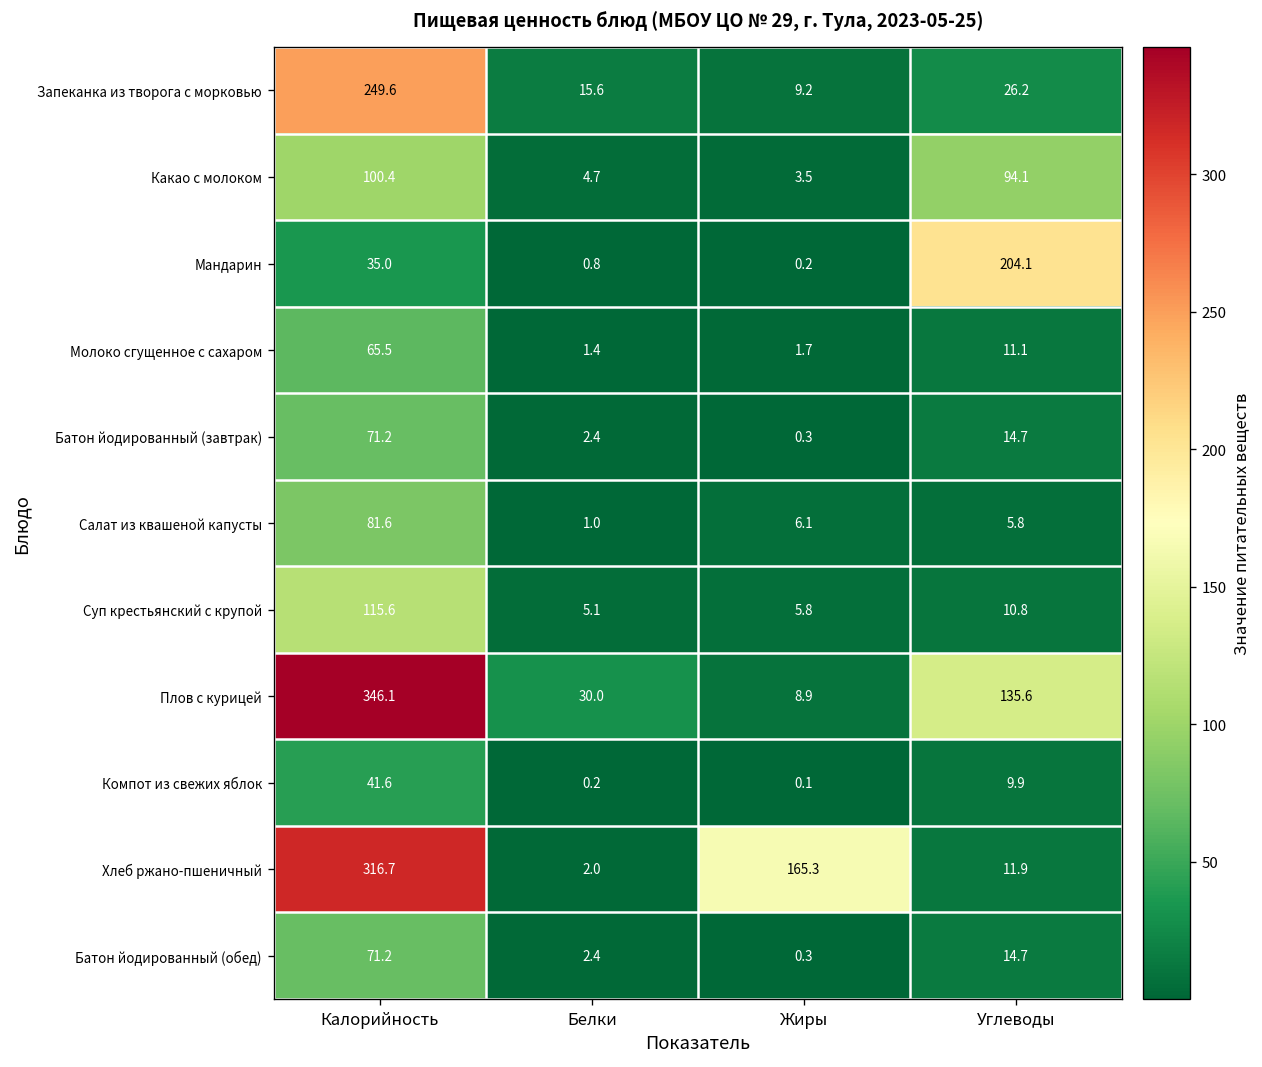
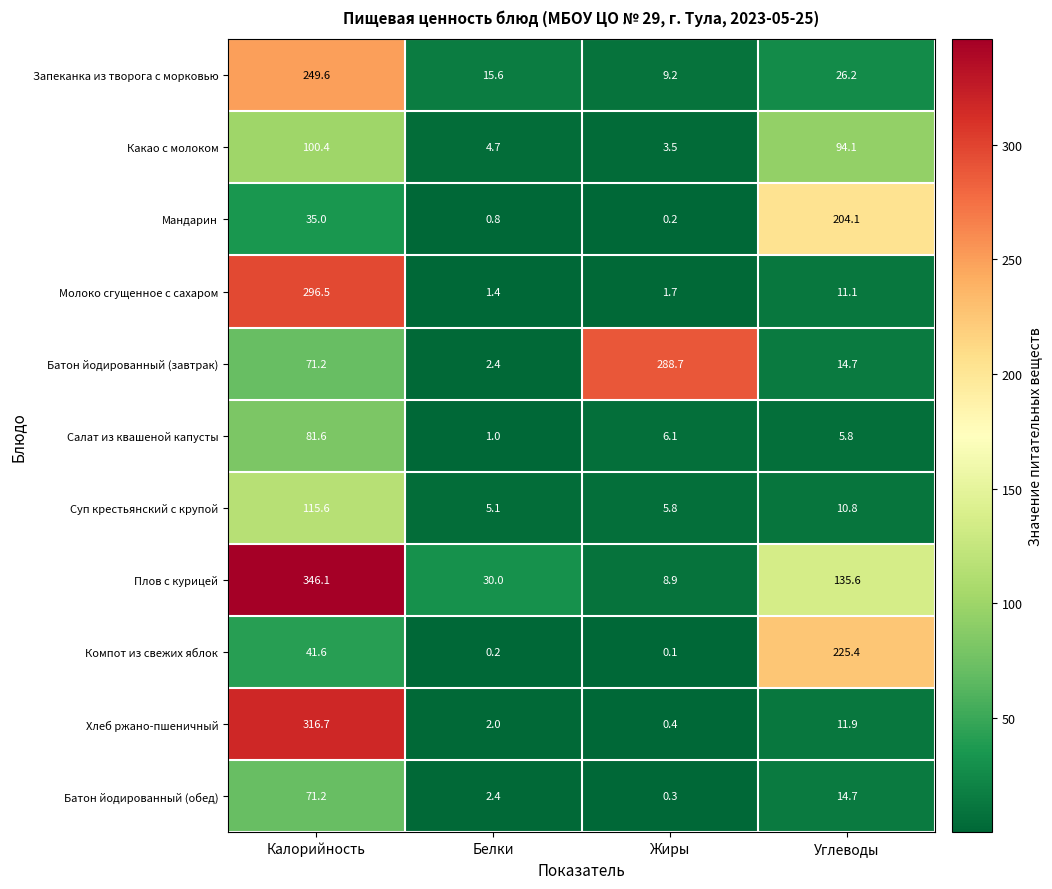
Молоко сгущенное с сахаром, Калорийность: 65.5 -> 296.5
Батон йодированный (завтрак), Жиры: 0.3 -> 288.7
Компот из свежих яблок, Углеводы: 9.9 -> 225.4
Хлеб ржано-пшеничный, Жиры: 165.3 -> 0.4
